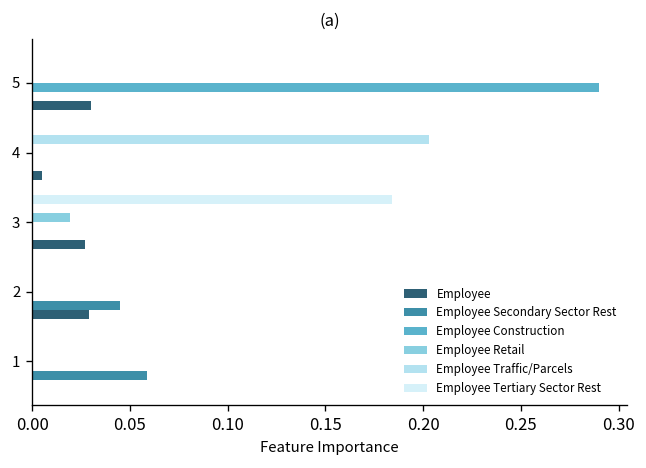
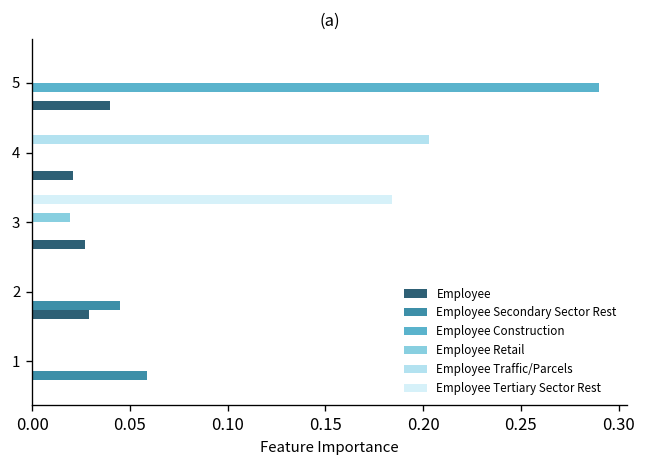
Employee, 5: 0.03 -> 0.04
Employee, 4: 0.005 -> 0.021
